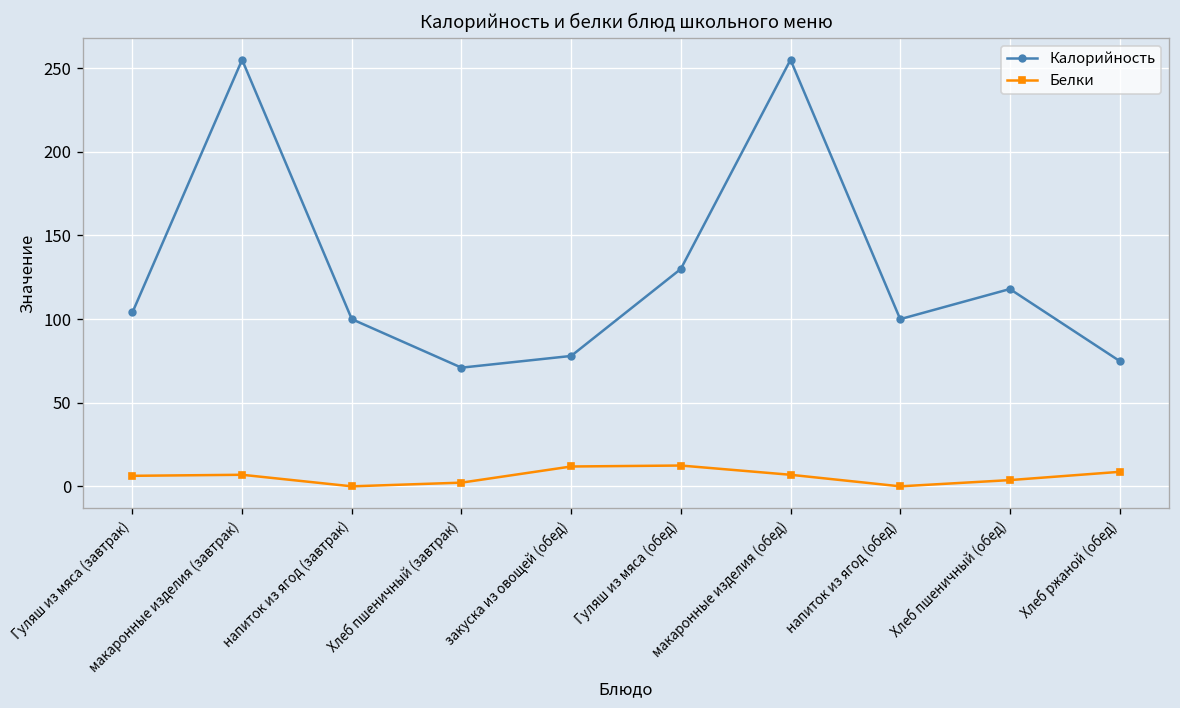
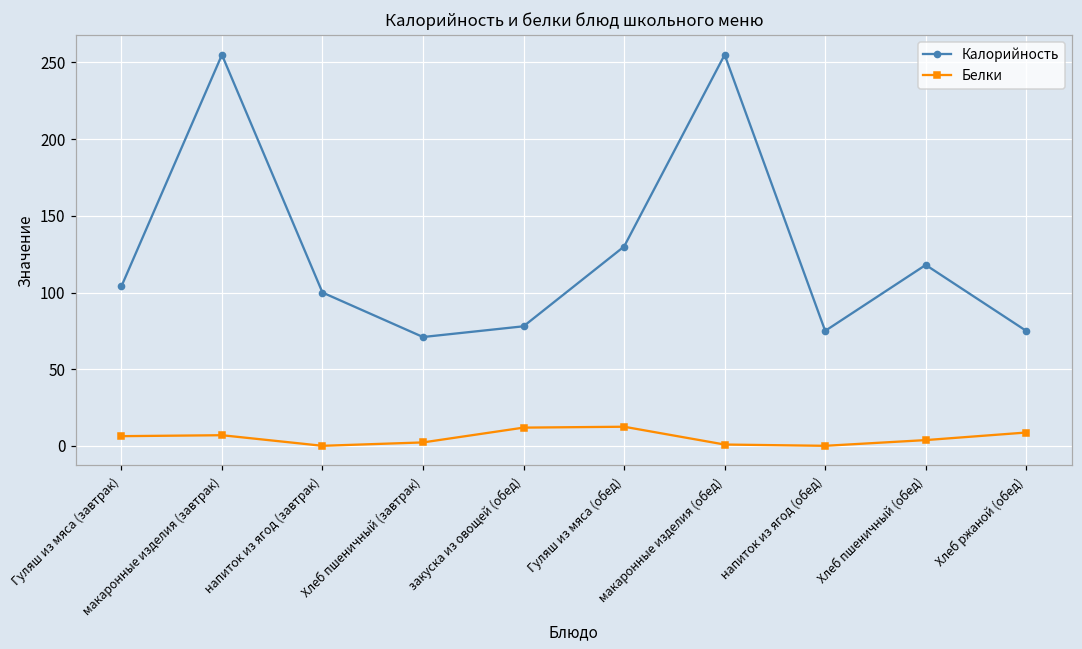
Белки, макаронные изделия (обед): 7 -> 1
Калорийность, напиток из ягод (обед): 100 -> 75
